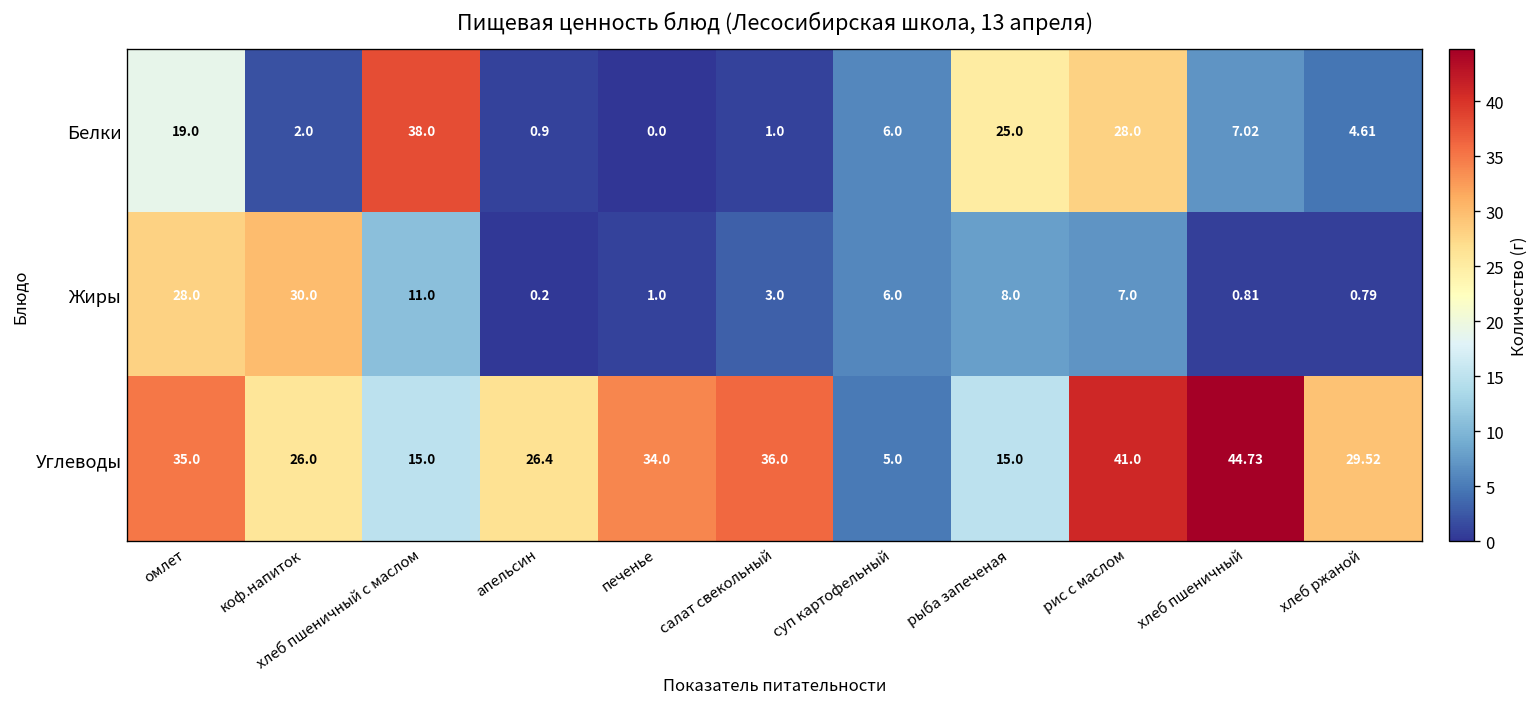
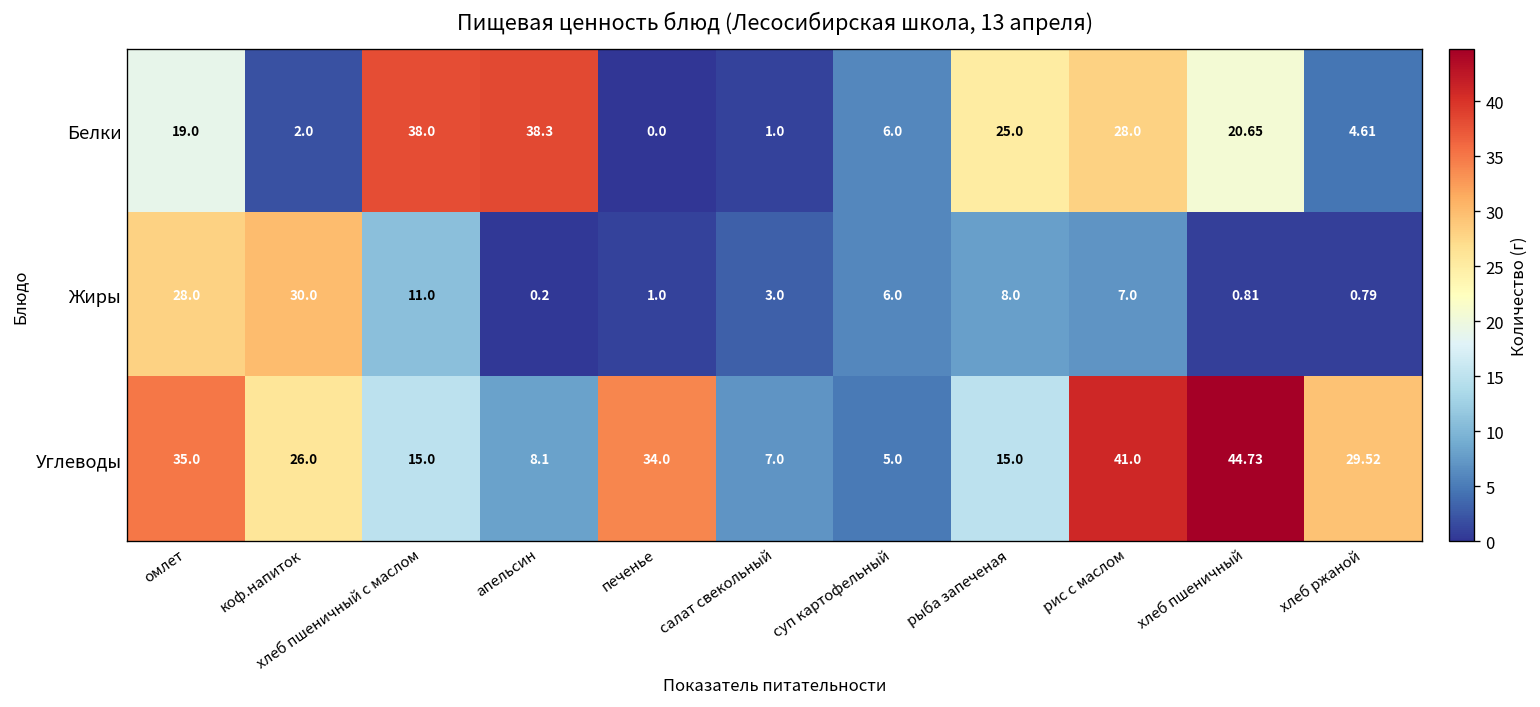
Белки, апельсин: 0.9 -> 38.3
Белки, хлеб пшеничный: 7.02 -> 20.65
Углеводы, апельсин: 26.4 -> 8.1
Углеводы, салат свекольный: 36.0 -> 7.0
